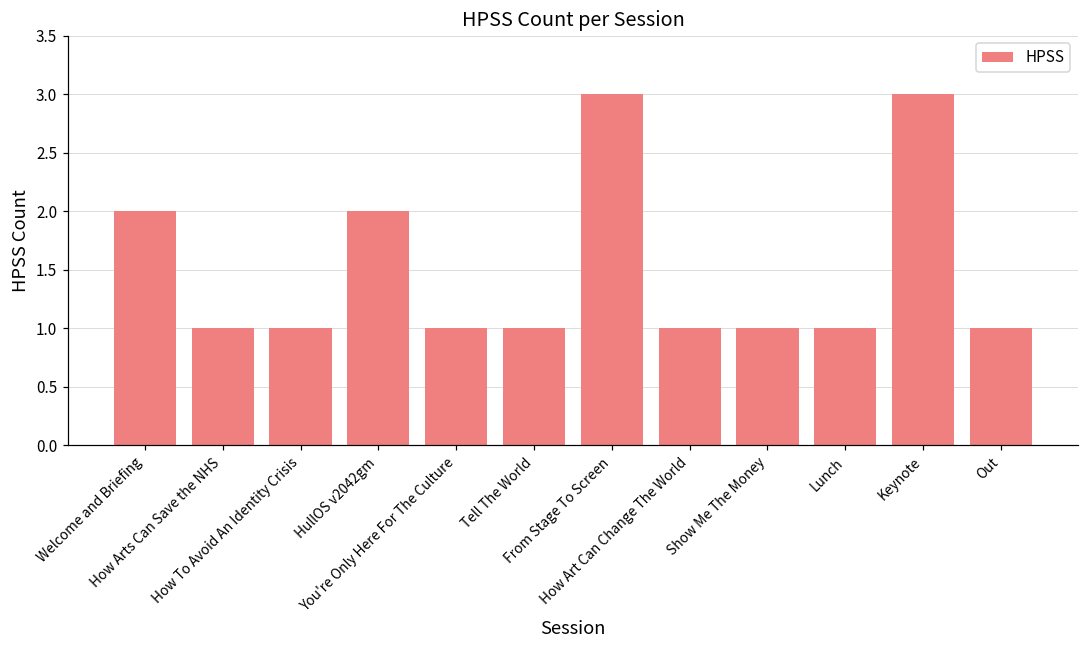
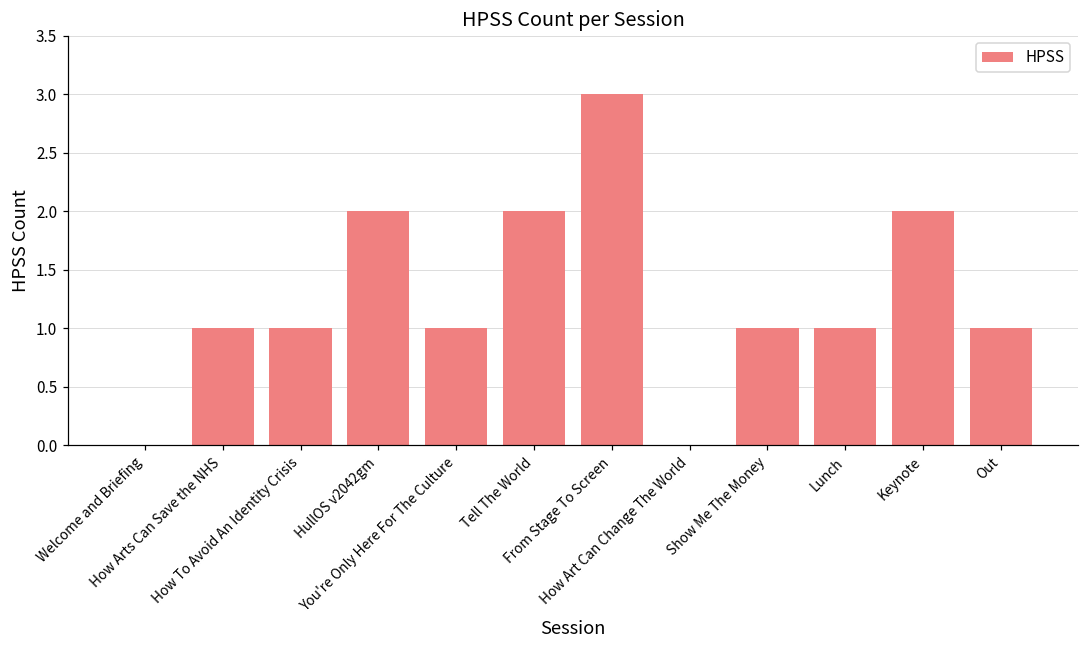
Welcome and Briefing: 2 -> 0
Tell The World: 1 -> 2
How Art Can Change The World: 1 -> 0
Keynote: 3 -> 2
